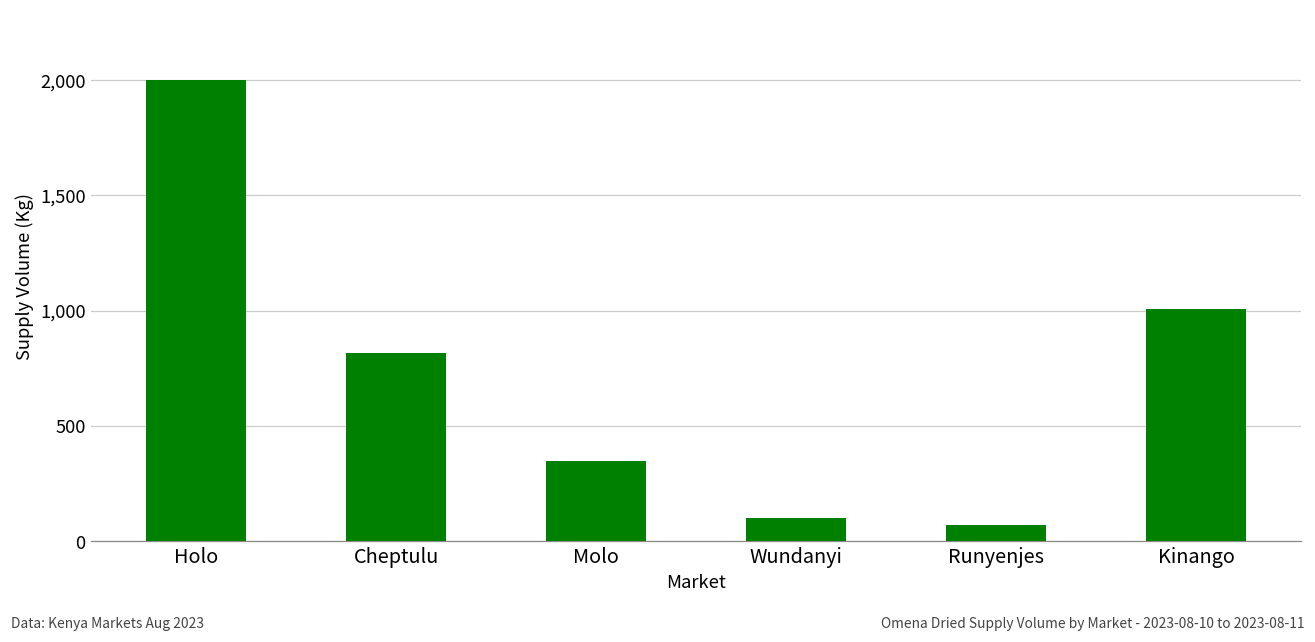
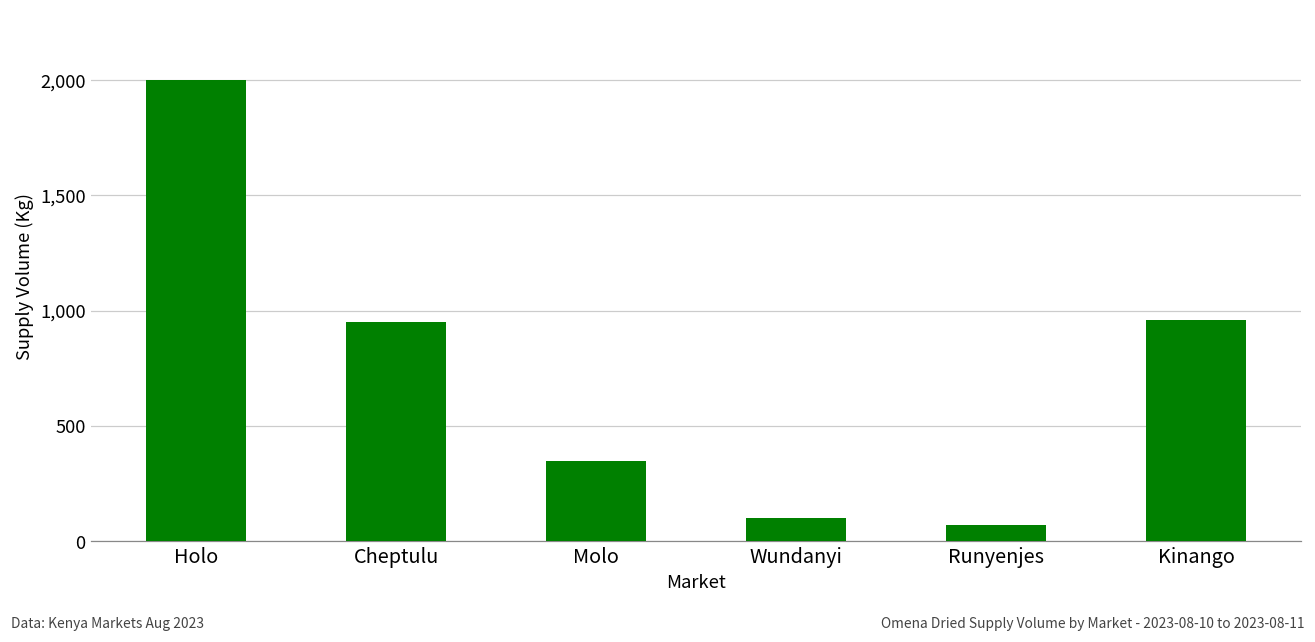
Cheptulu: 820 -> 950
Kinango: 1,010 -> 960
